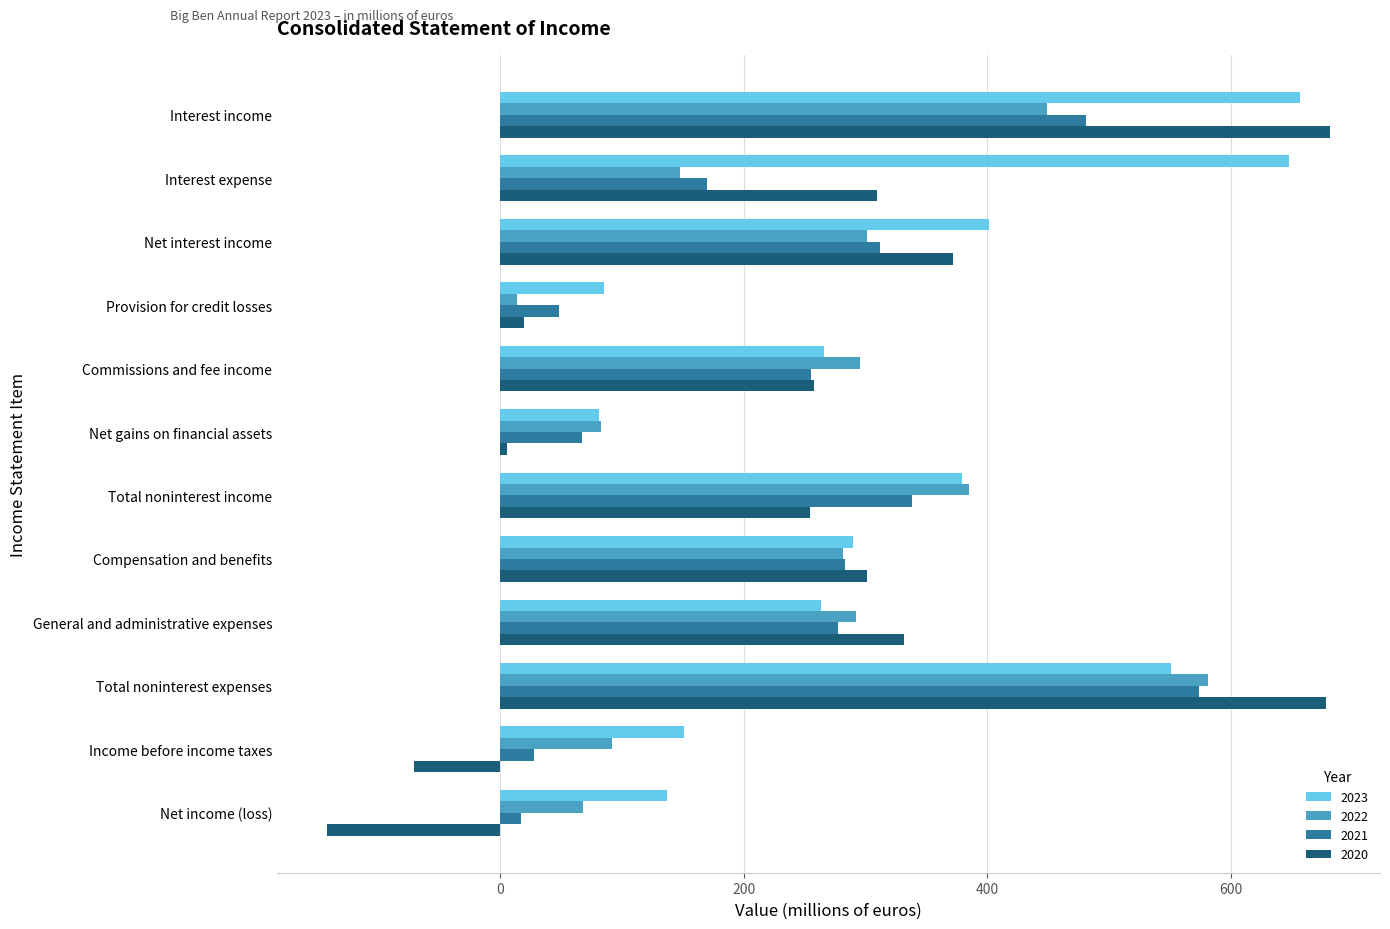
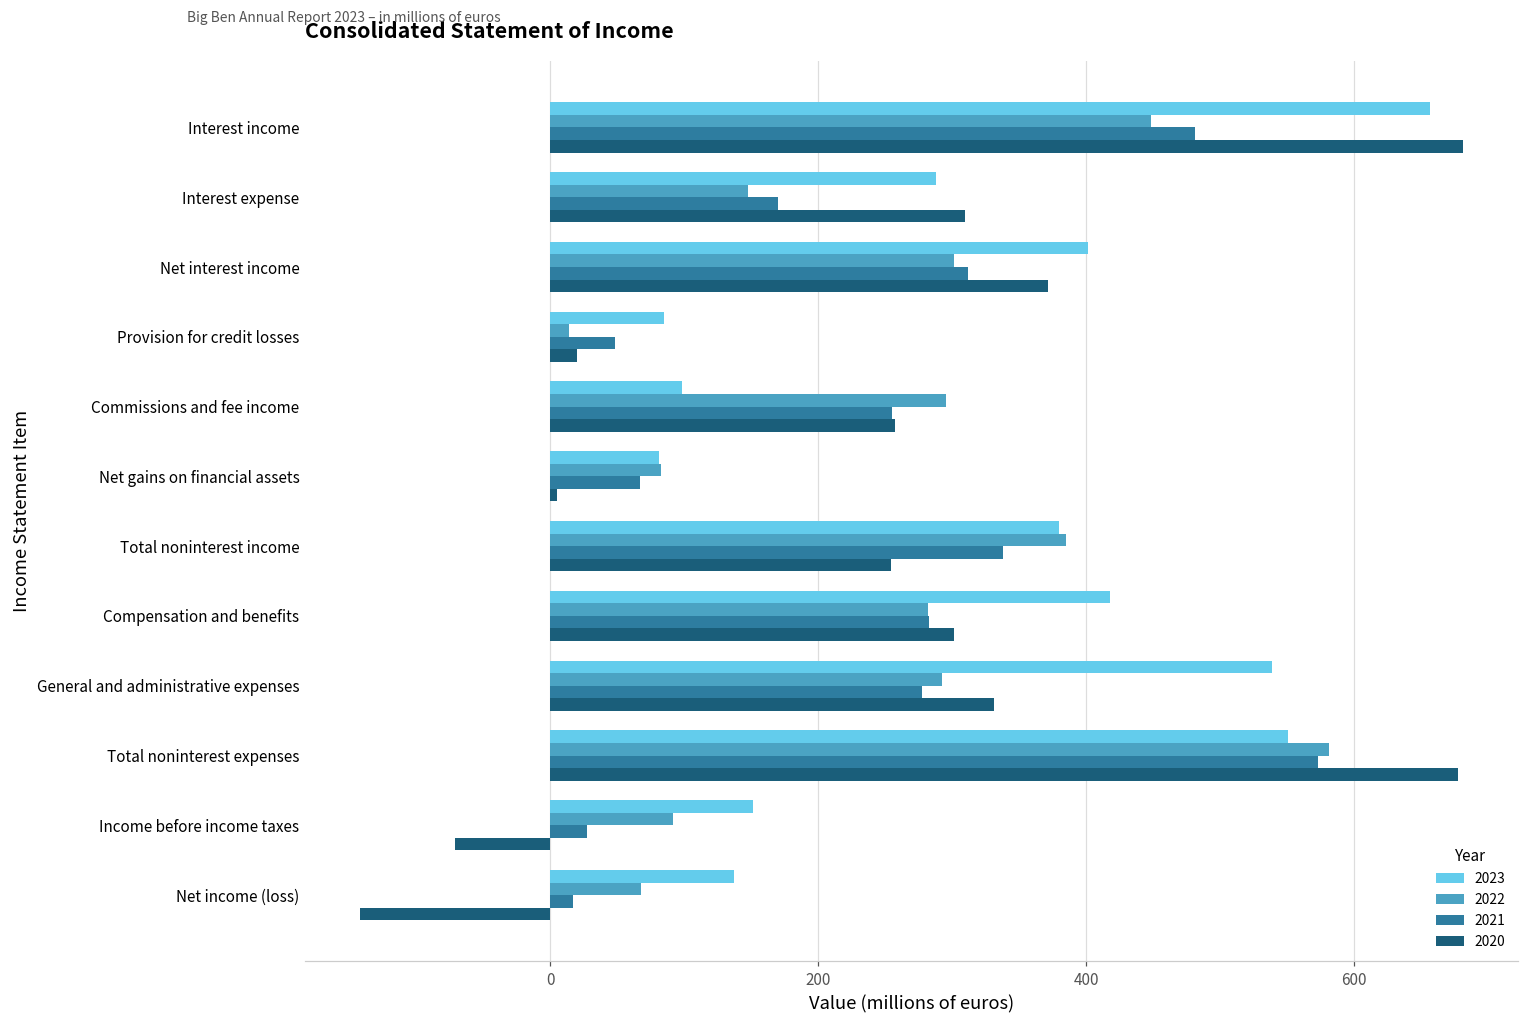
2023, Interest expense: 648 -> 288
2023, Commissions and fee income: 266 -> 98
2023, Compensation and benefits: 290 -> 418
2023, General and administrative expenses: 263 -> 539
